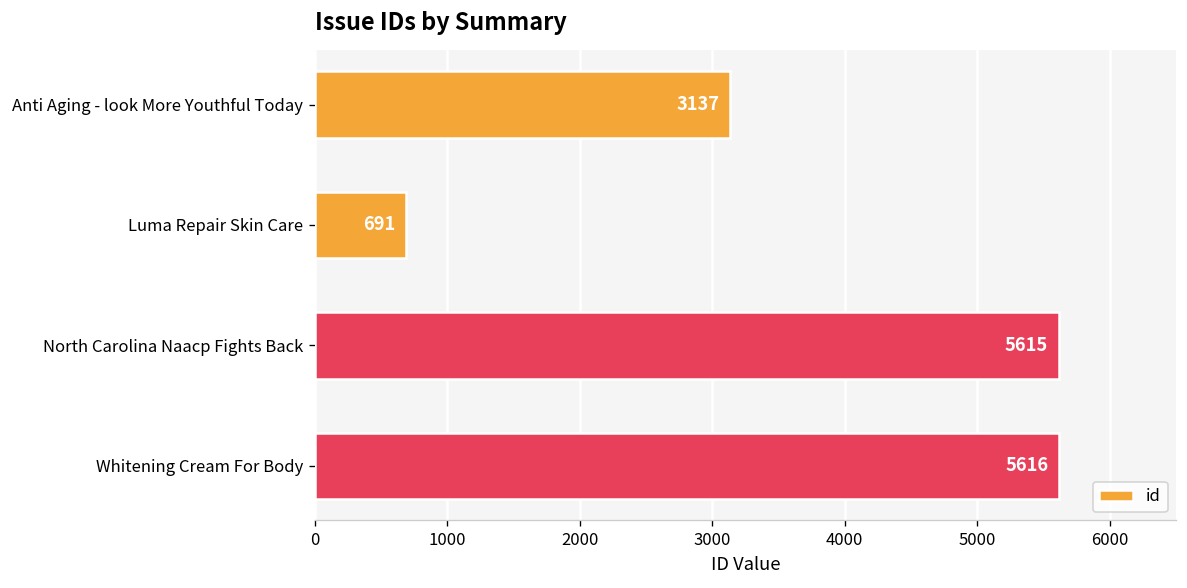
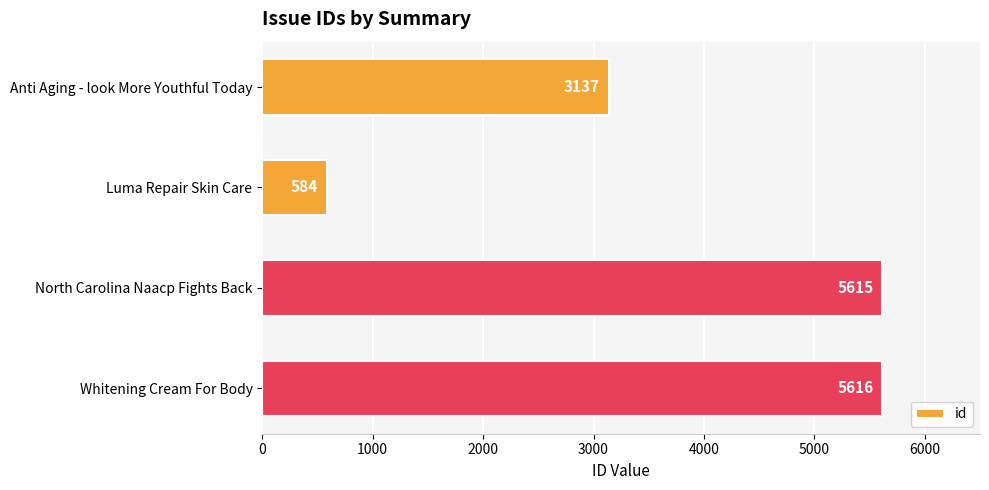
Luma Repair Skin Care: 691 -> 584
